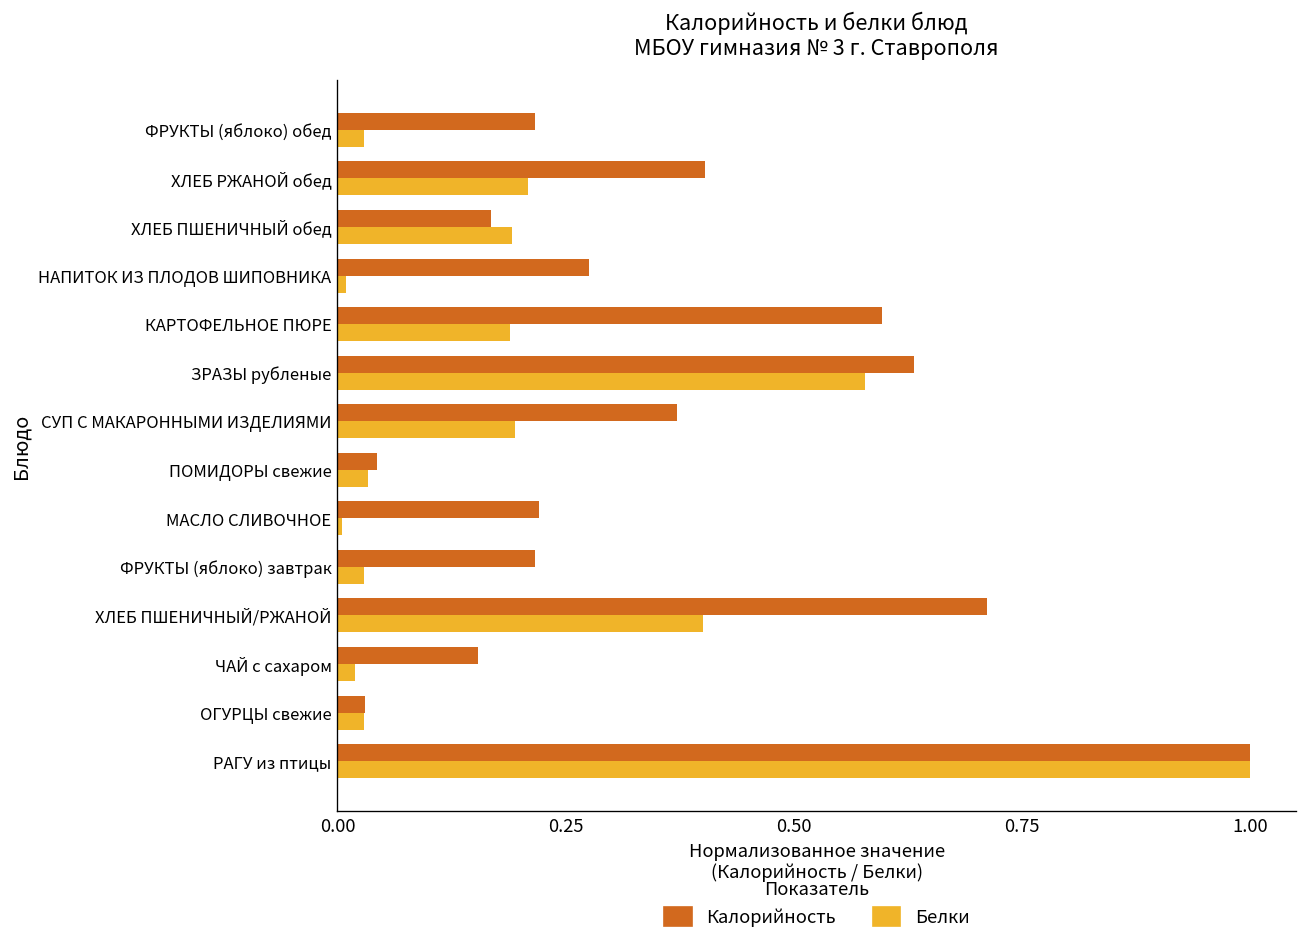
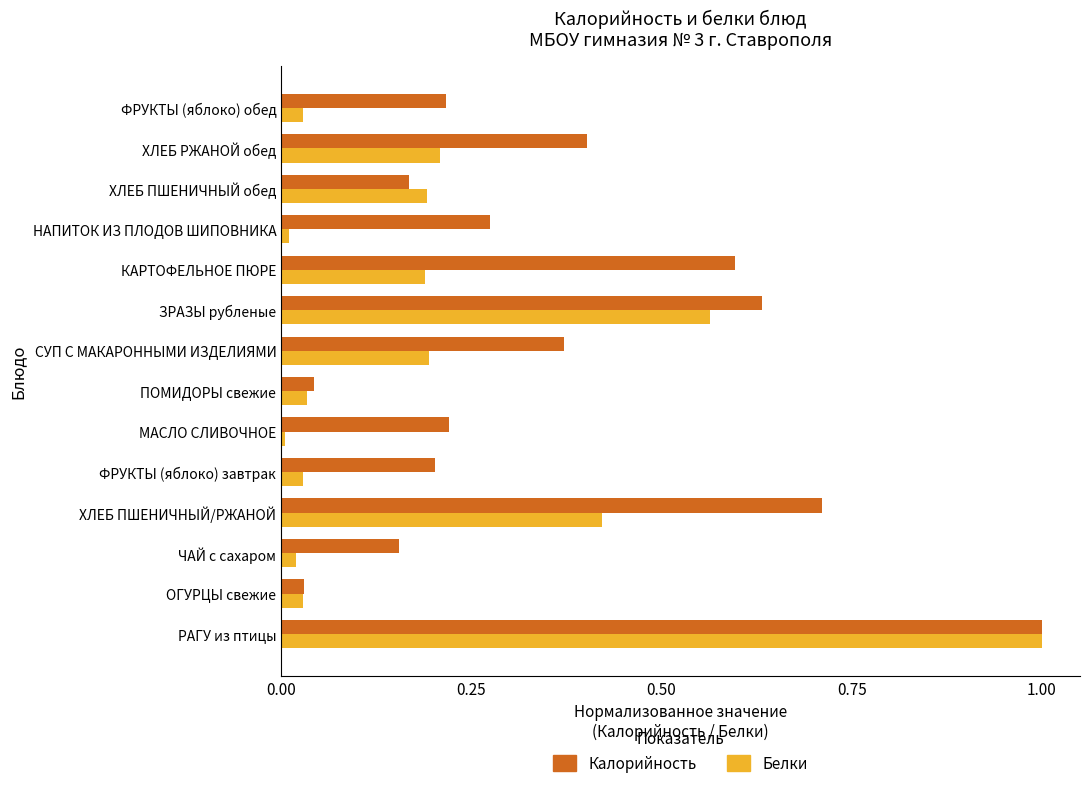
Белки, ЗРАЗЫ рубленые: 0.58 -> 0.56
Калорийность, ФРУКТЫ (яблоко) завтрак: 0.22 -> 0.20
Белки, ХЛЕБ ПШЕНИЧНЫЙ/РЖАНОЙ: 0.40 -> 0.42
